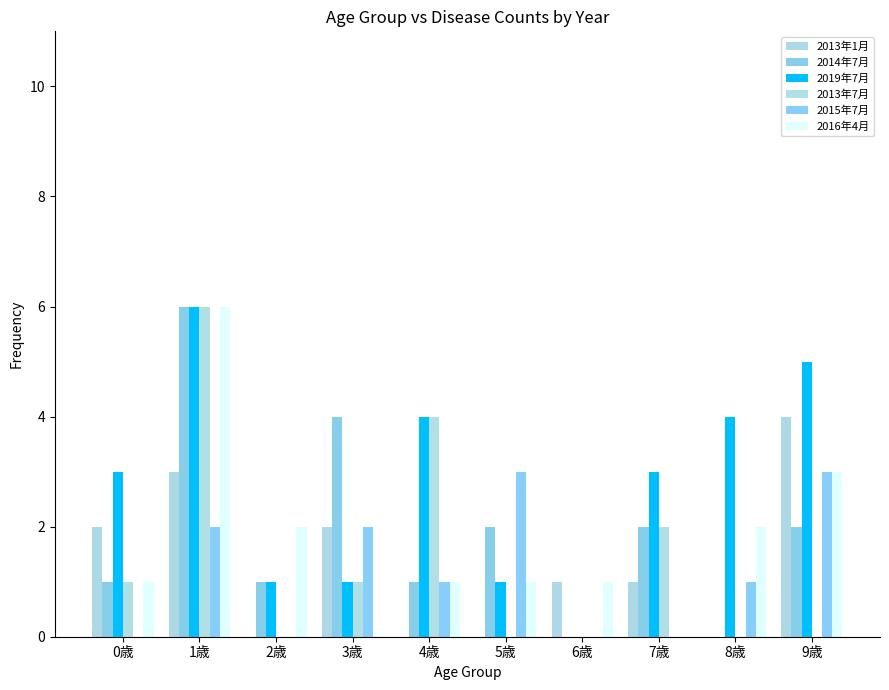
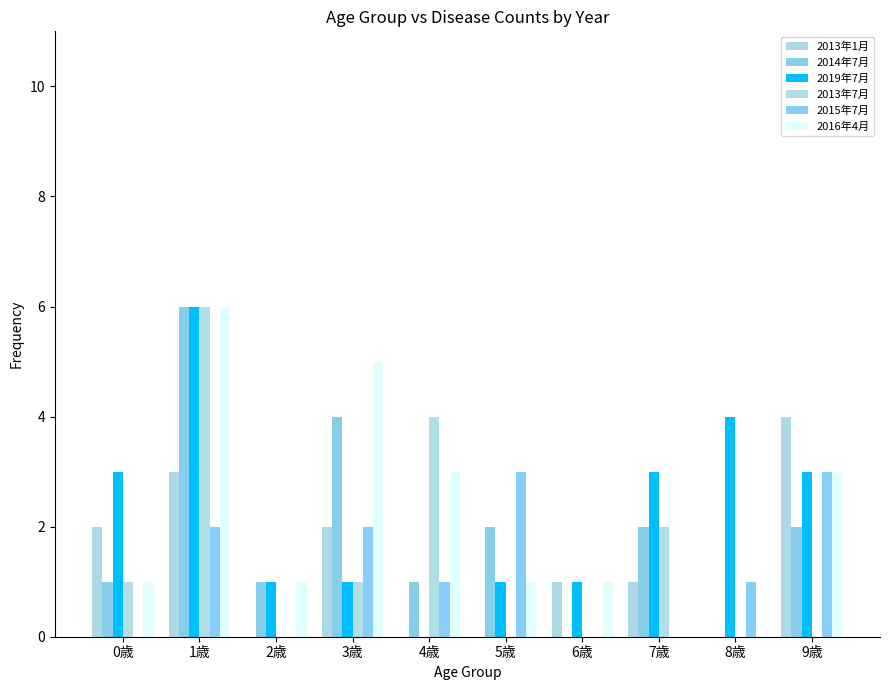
2016年4月, 2歳: 2 -> 1
2016年4月, 3歳: 0 -> 5
2019年7月, 4歳: 4 -> 0
2016年4月, 4歳: 1 -> 3
2019年7月, 6歳: 0 -> 1
2016年4月, 8歳: 2 -> 0
2019年7月, 9歳: 5 -> 3
